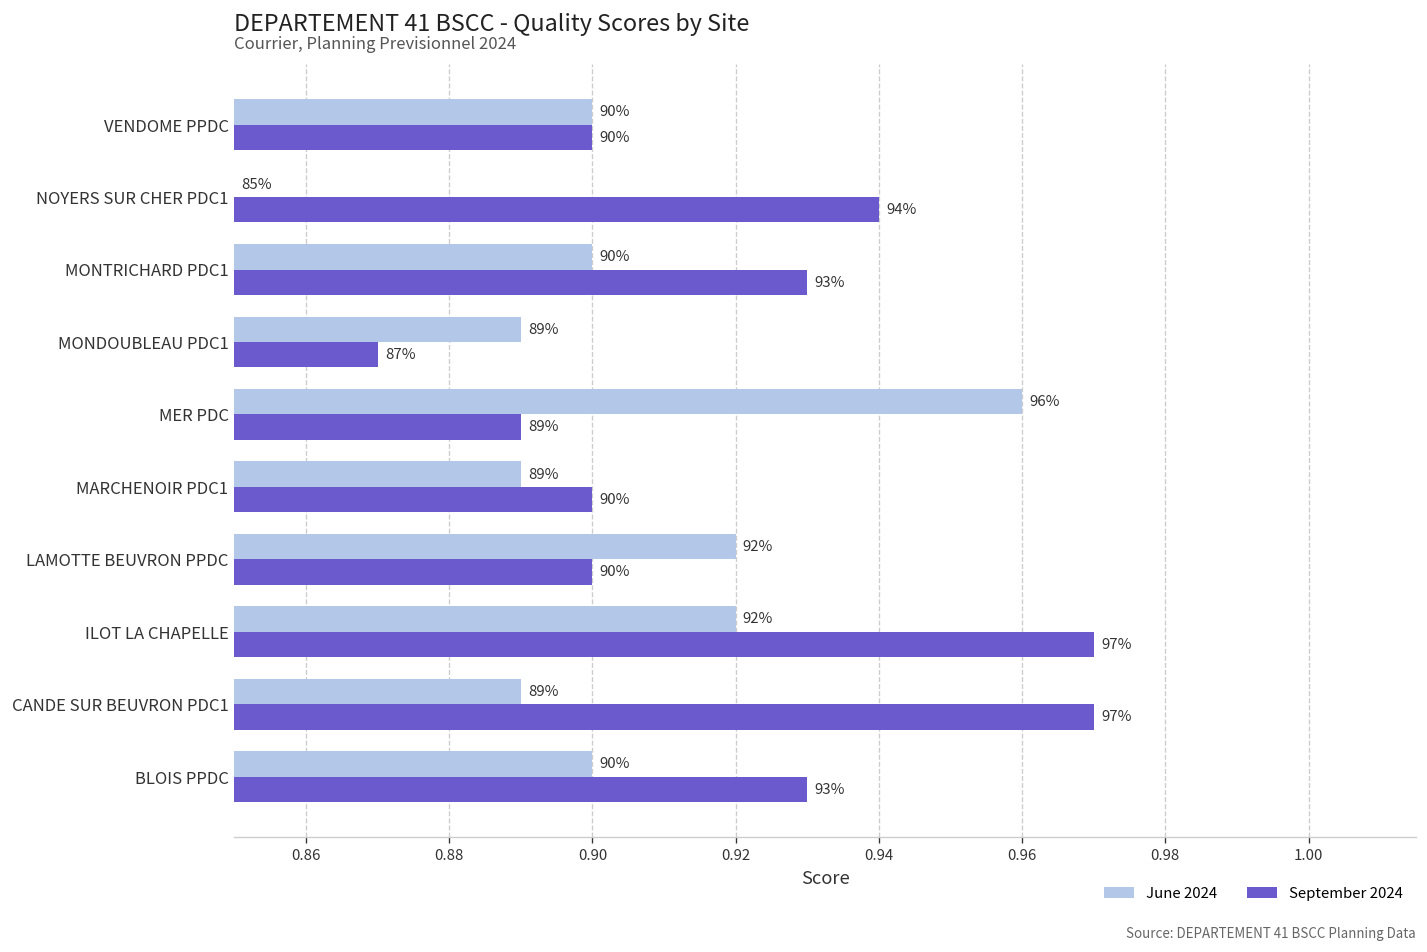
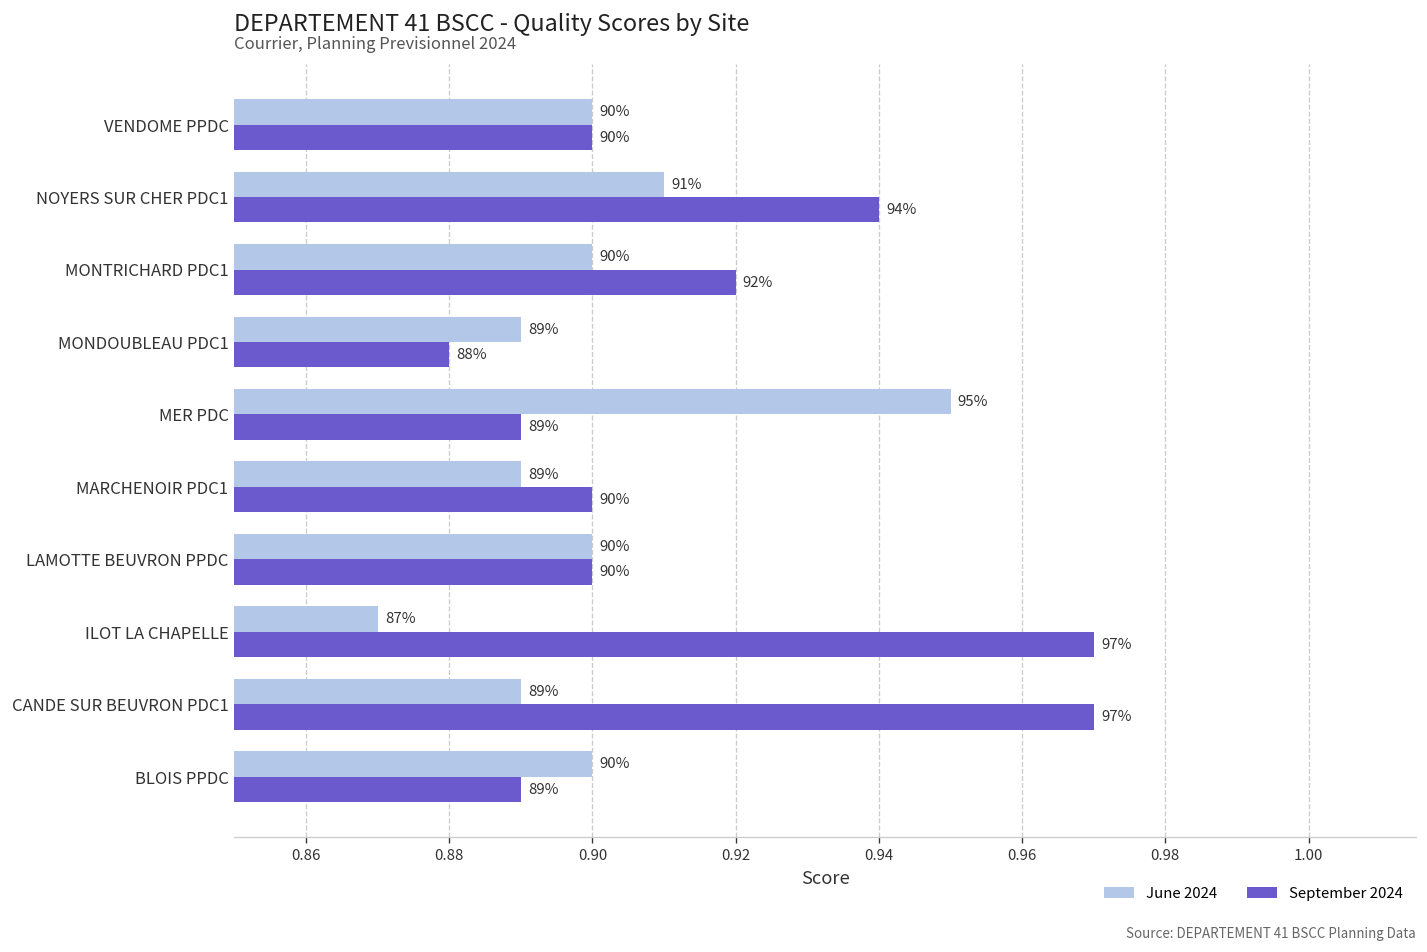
June 2024, NOYERS SUR CHER PDC1: 85% -> 91%
September 2024, MONTRICHARD PDC1: 93% -> 92%
September 2024, MONDOUBLEAU PDC1: 87% -> 88%
June 2024, MER PDC: 96% -> 95%
June 2024, LAMOTTE BEUVRON PPDC: 92% -> 90%
June 2024, ILOT LA CHAPELLE: 92% -> 87%
September 2024, BLOIS PPDC: 93% -> 89%
